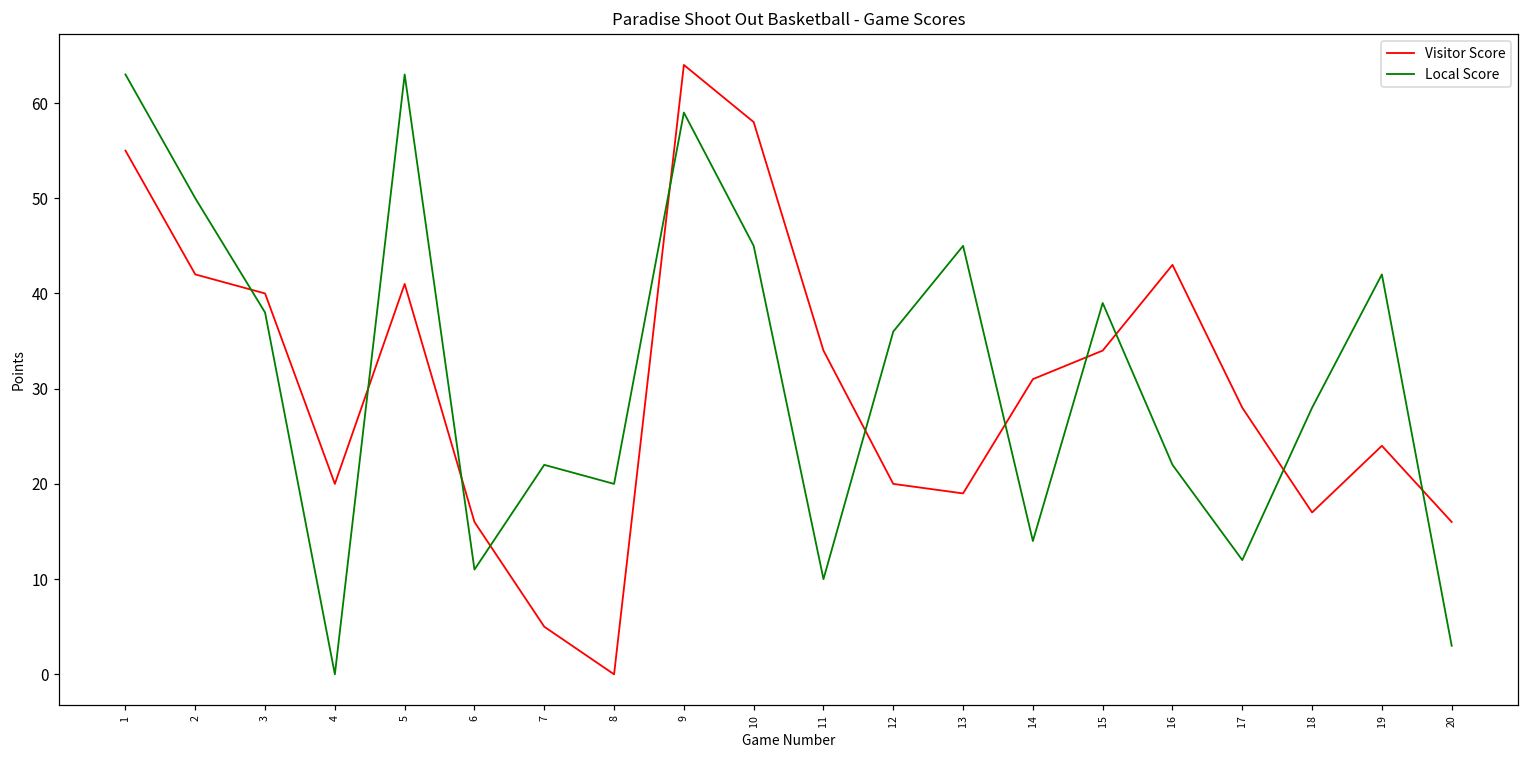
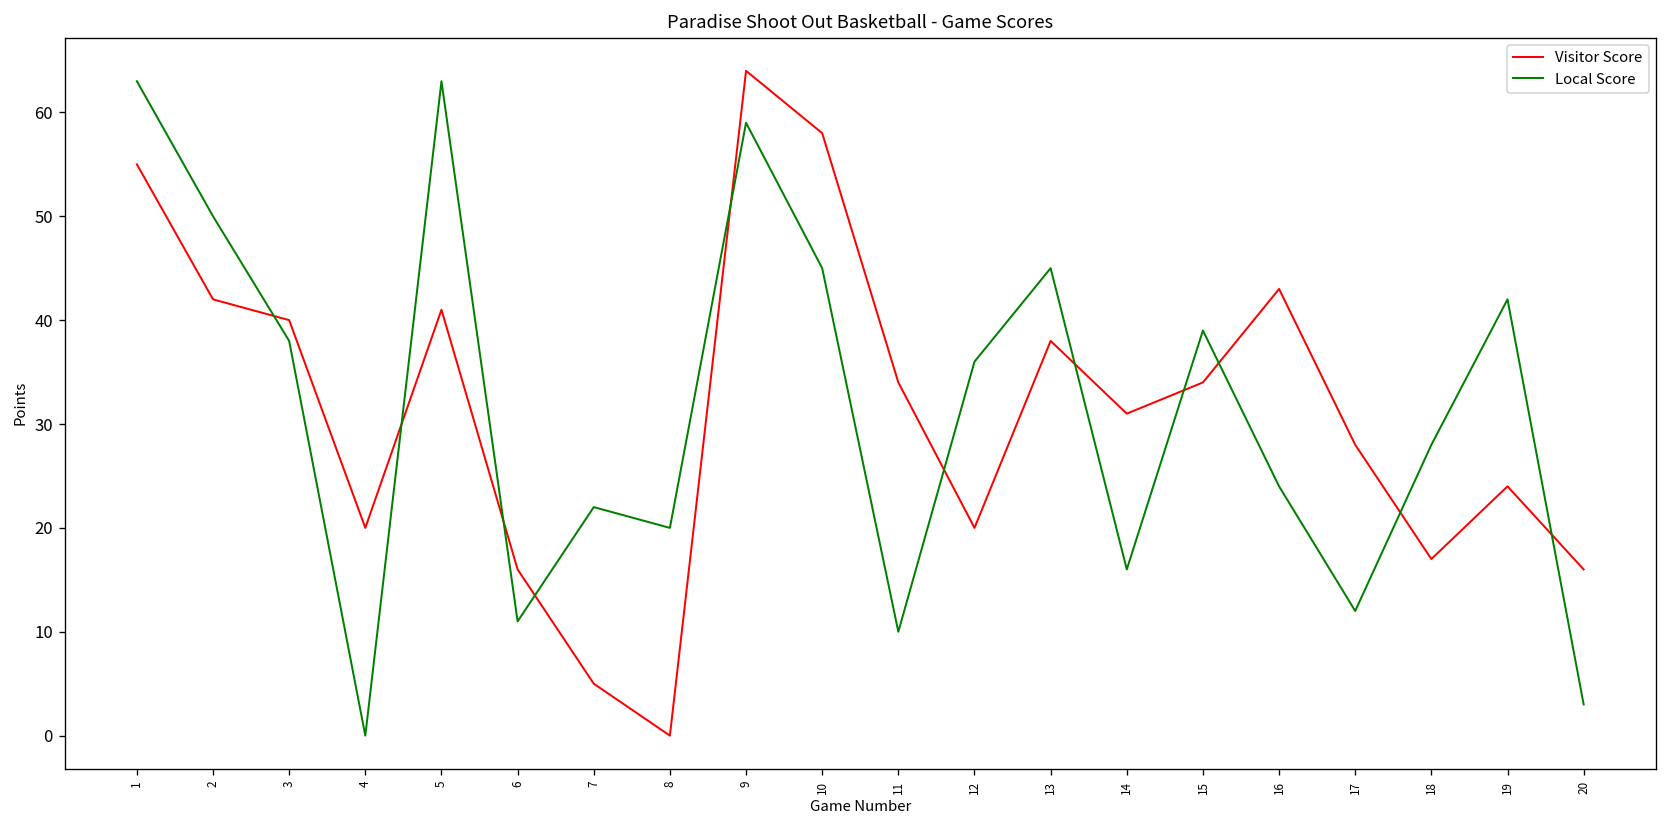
Visitor Score, 13: 19 -> 38
Local Score, 14: 14 -> 16
Local Score, 16: 22 -> 24
